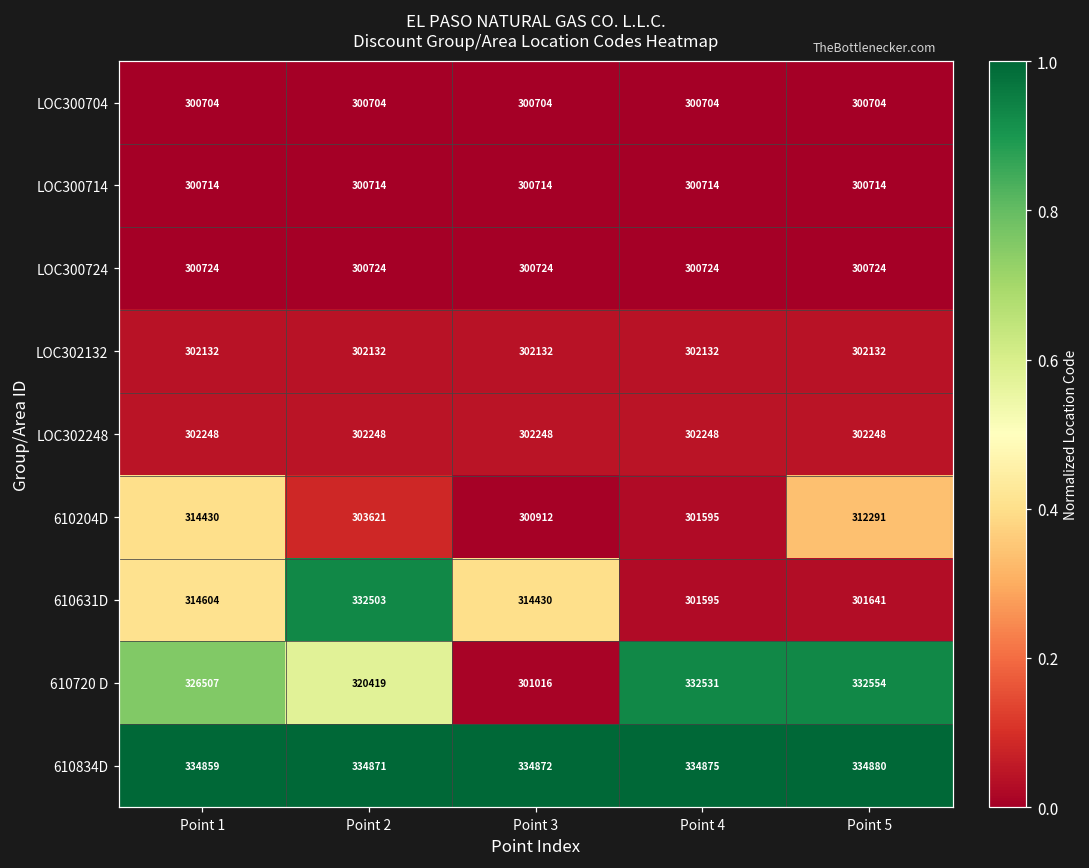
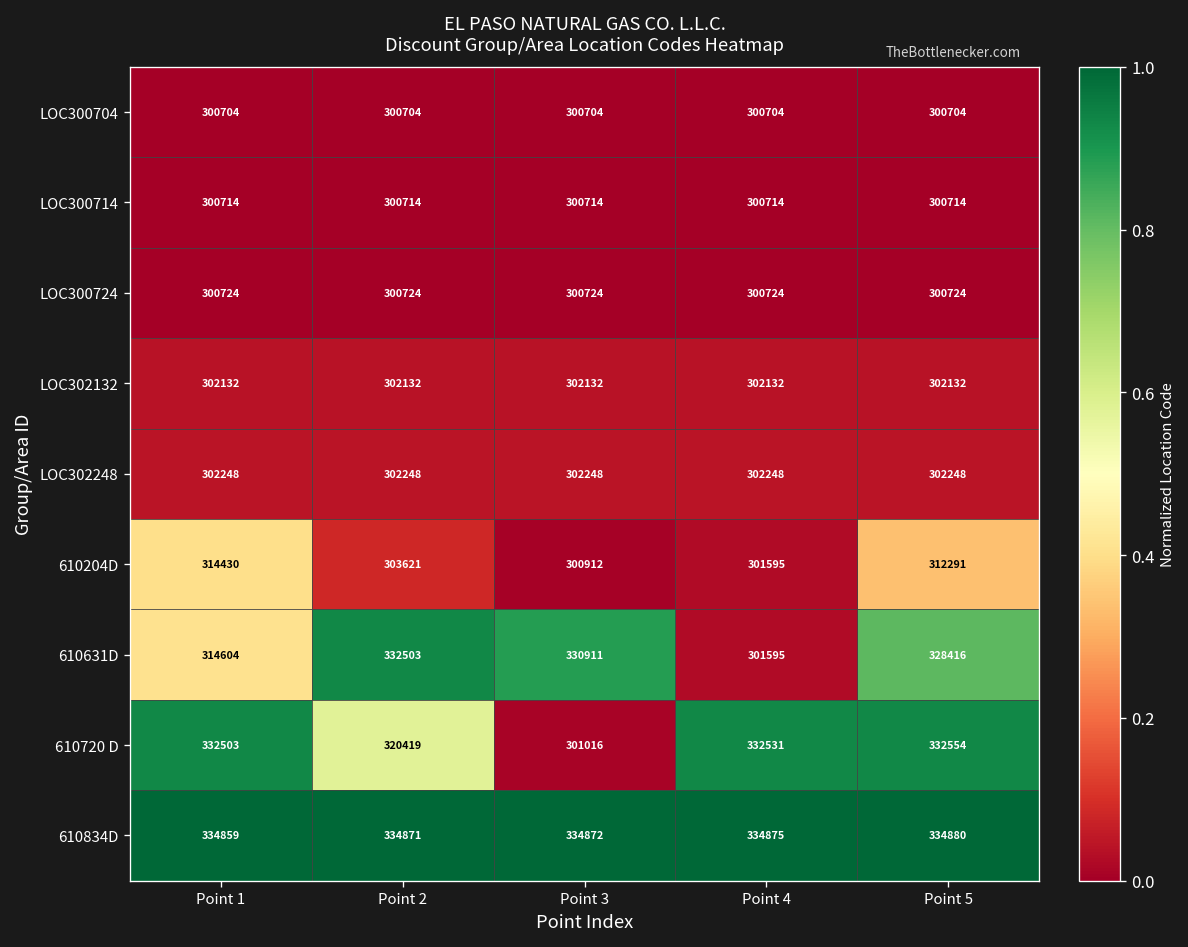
610631D, Point 3: 314430 -> 330911
610631D, Point 5: 301641 -> 328416
610720 D, Point 1: 326507 -> 332503
